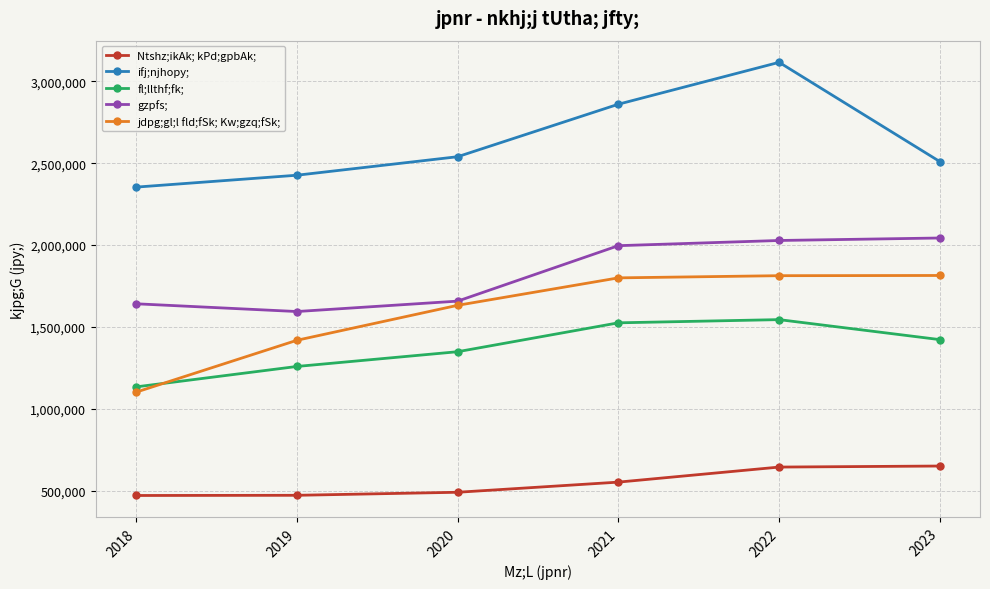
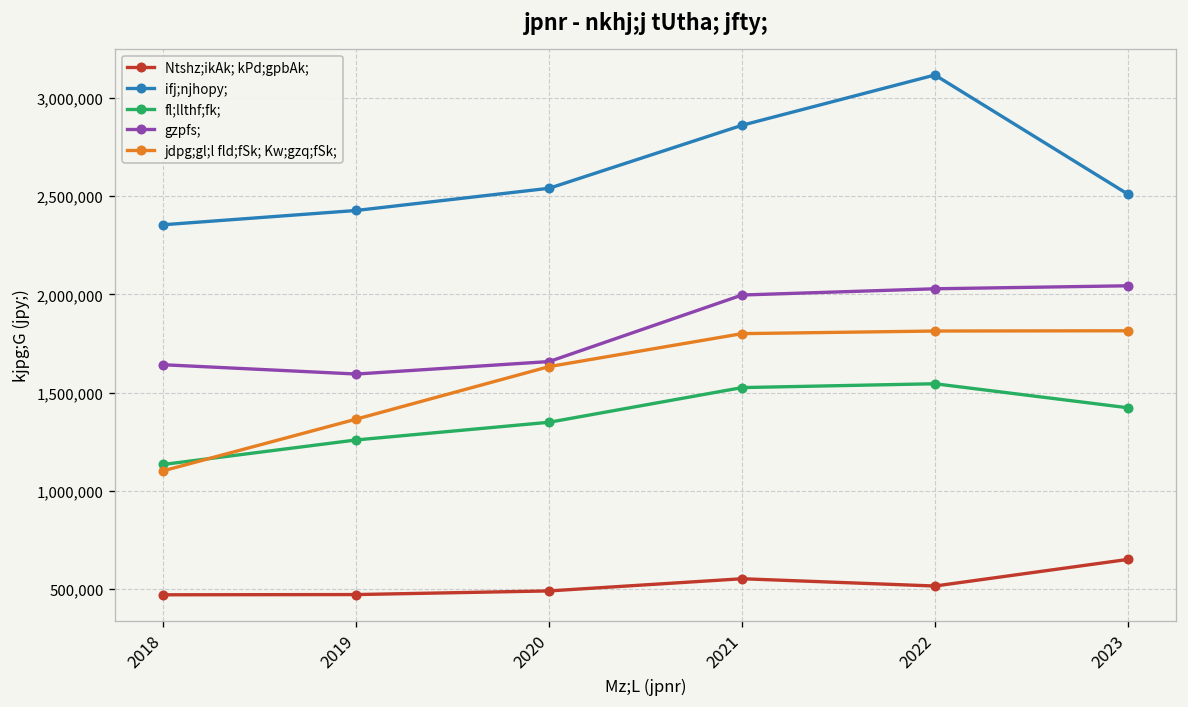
jdpg;gl;l fld;fSk; Kw;gzq;fSk;, 2019: 1,420,000 -> 1,360,000
Ntshz;ikAk; kPd;gpbAk;, 2022: 640,000 -> 510,000
